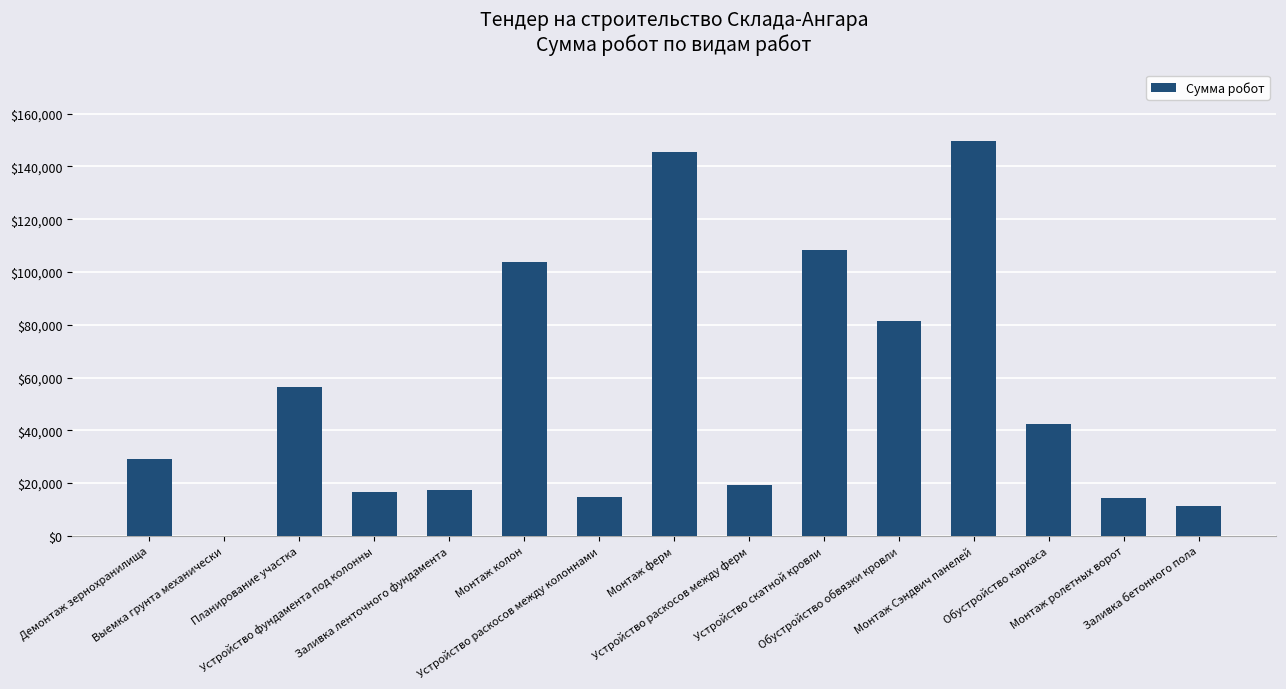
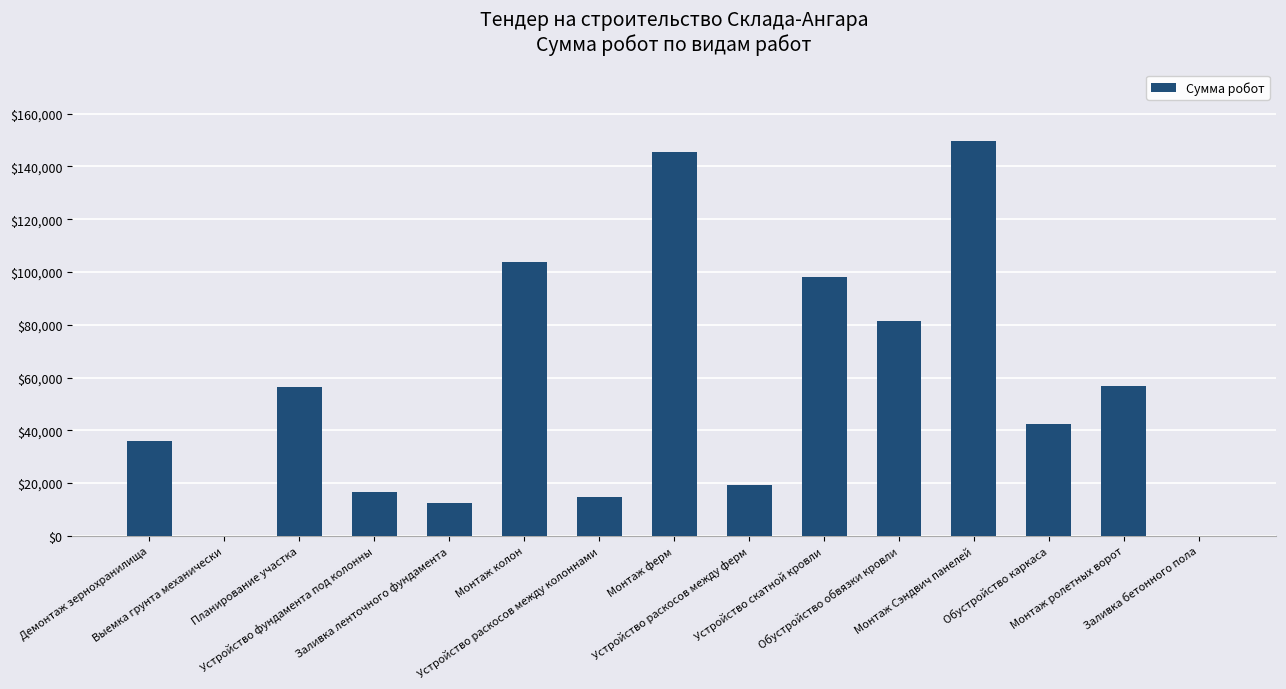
Демонтаж зернохранилища: $29,000 -> $36,000
Заливка ленточного фундамента: $17,000 -> $12,000
Устройство скатной кровли: $108,000 -> $98,000
Монтаж ролетных ворот: $14,000 -> $57,000
Заливка бетонного пола: $11,000 -> $0
